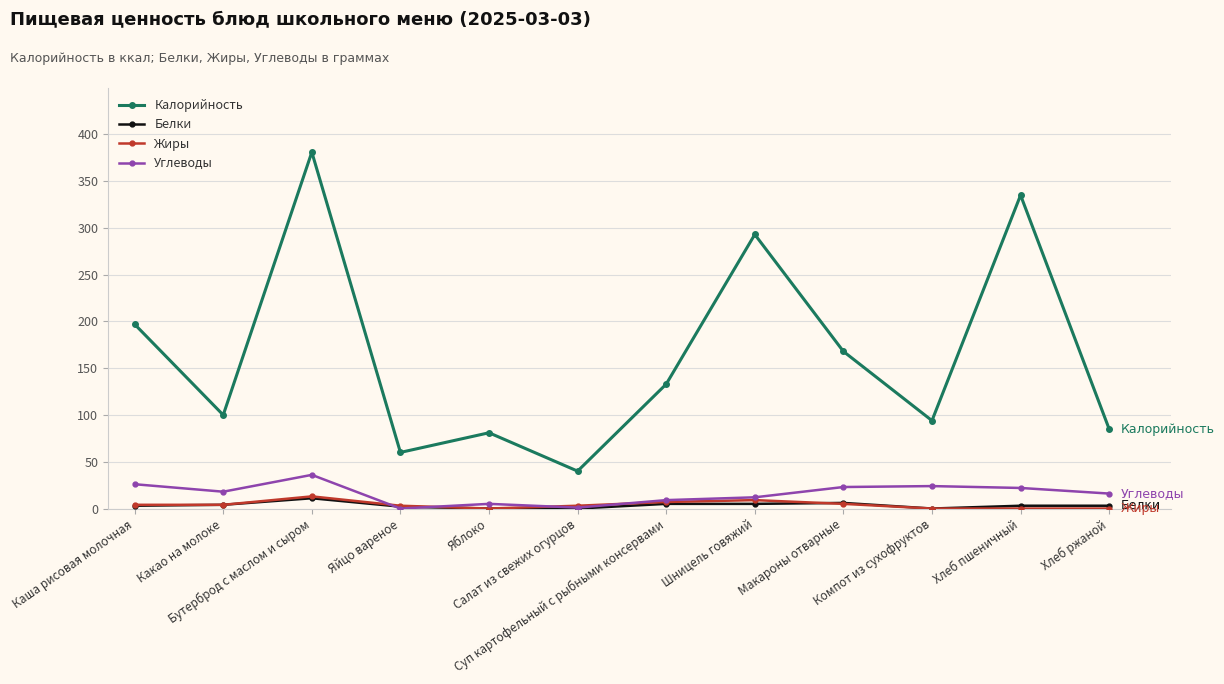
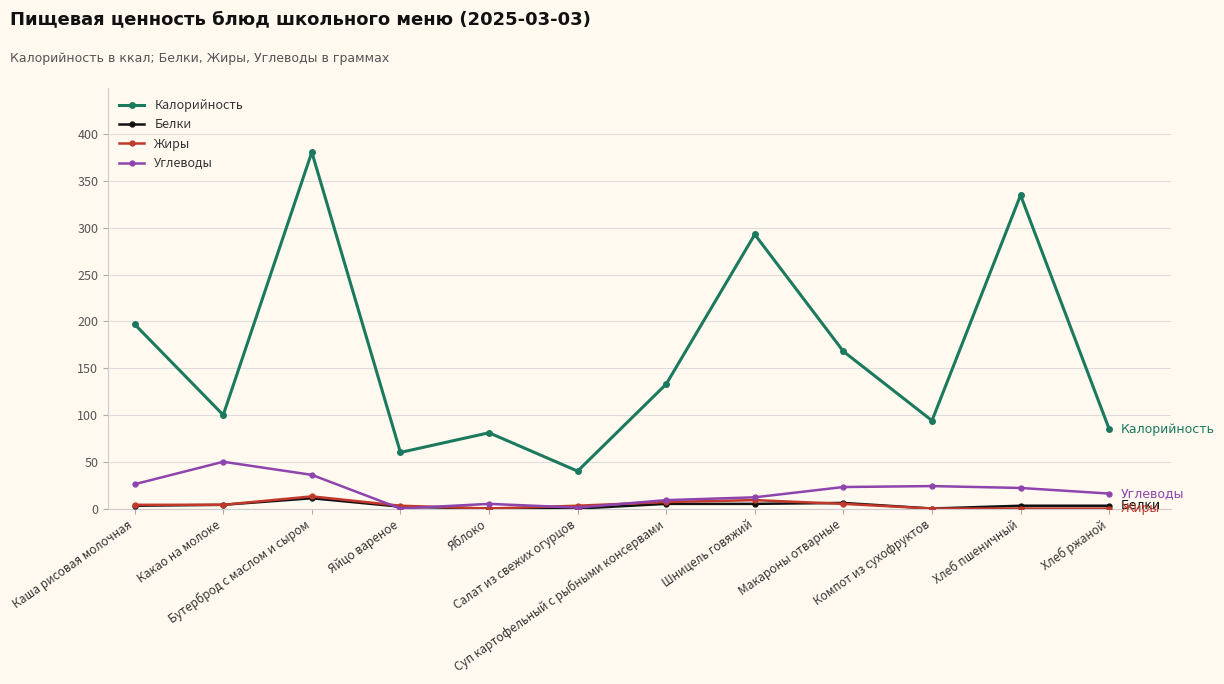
Углеводы, Какао на молоке: 20 -> 50
